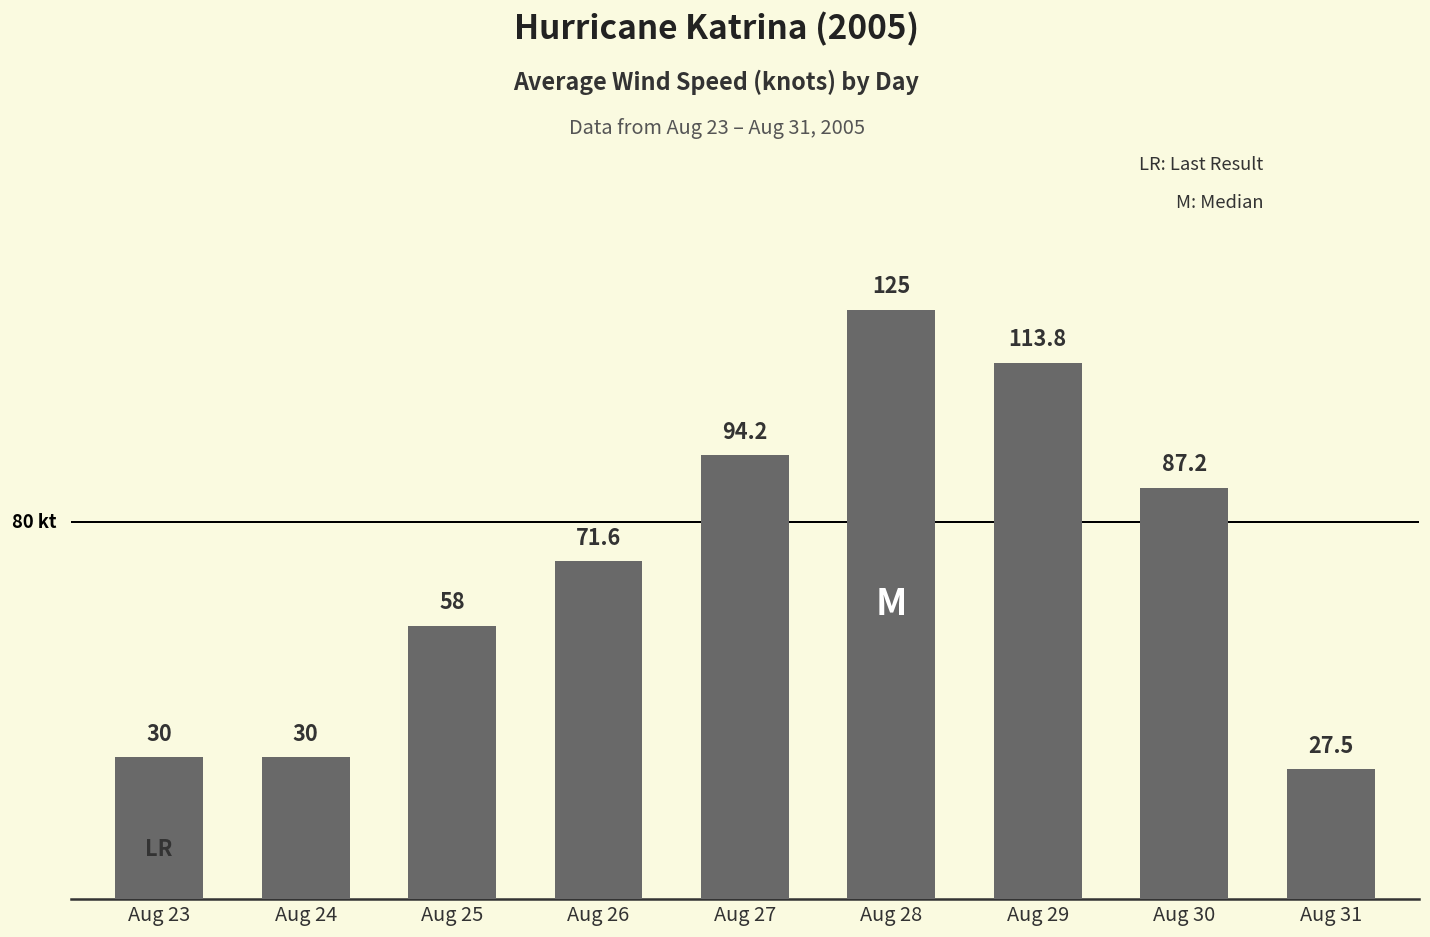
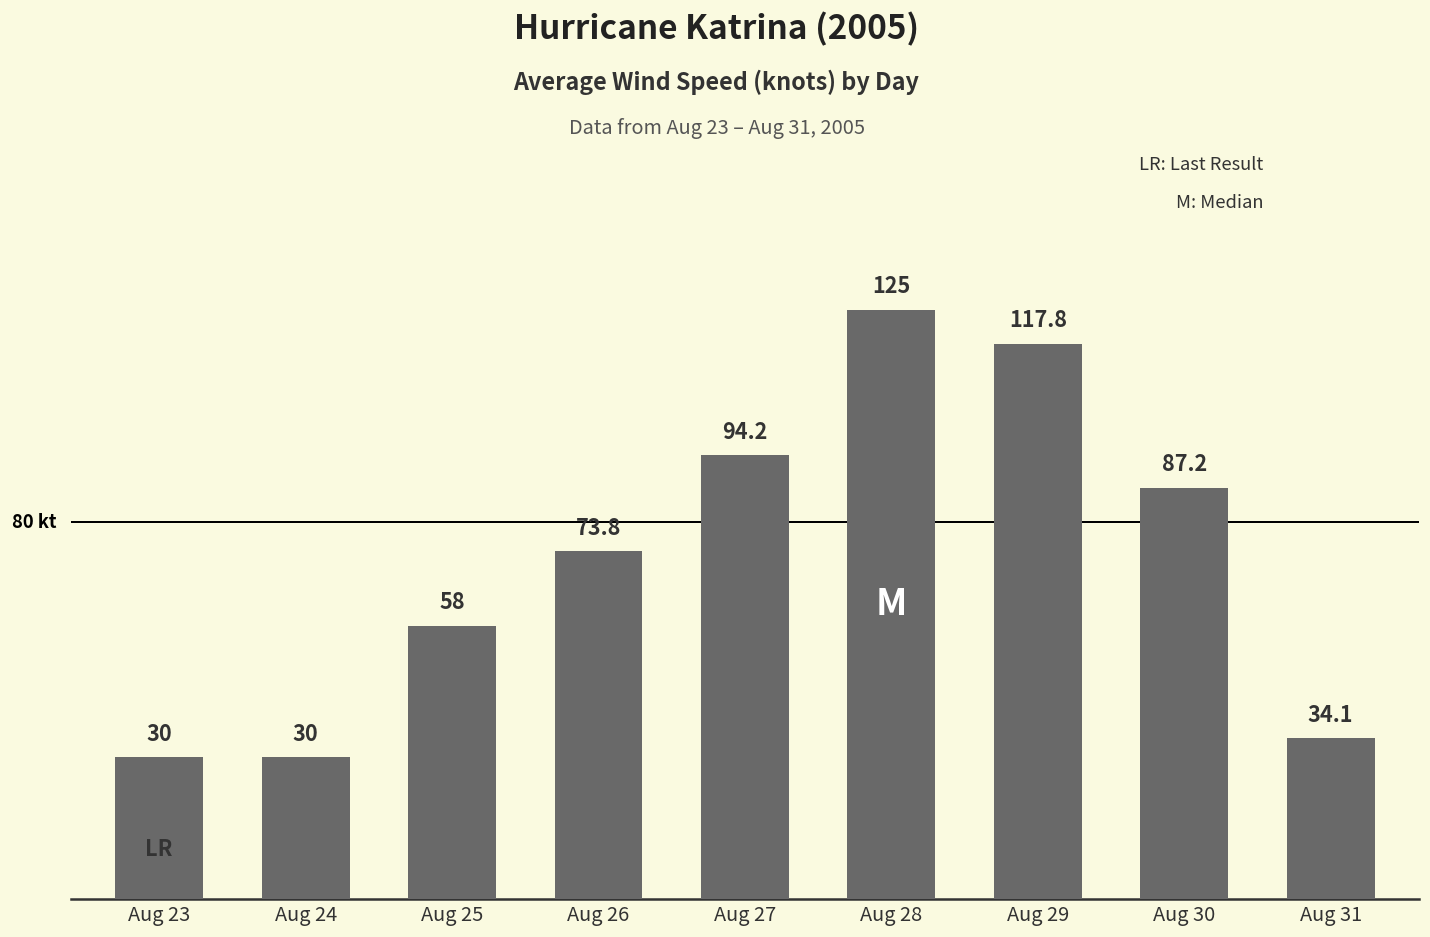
Aug 26: 71.6 -> 73.8
Aug 29: 113.8 -> 117.8
Aug 31: 27.5 -> 34.1
